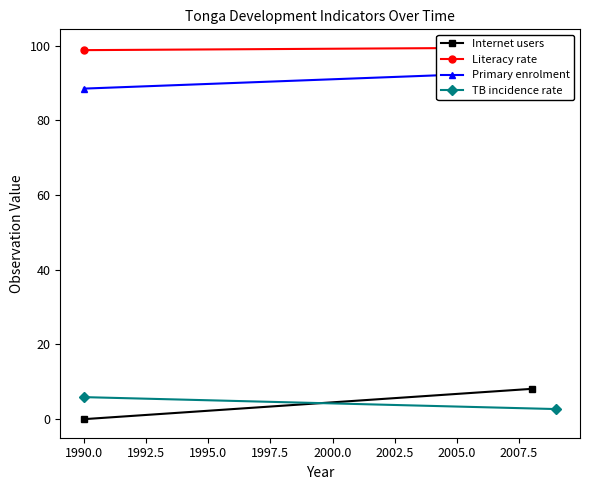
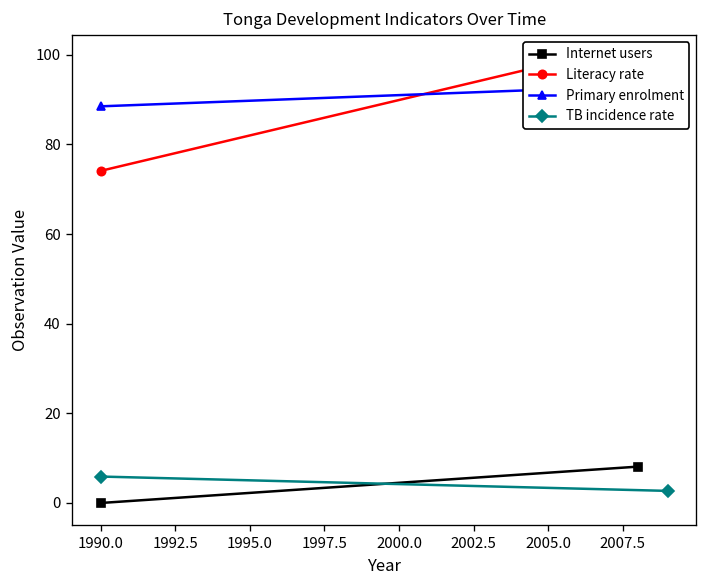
Literacy rate, 1990.0: 99 -> 74
